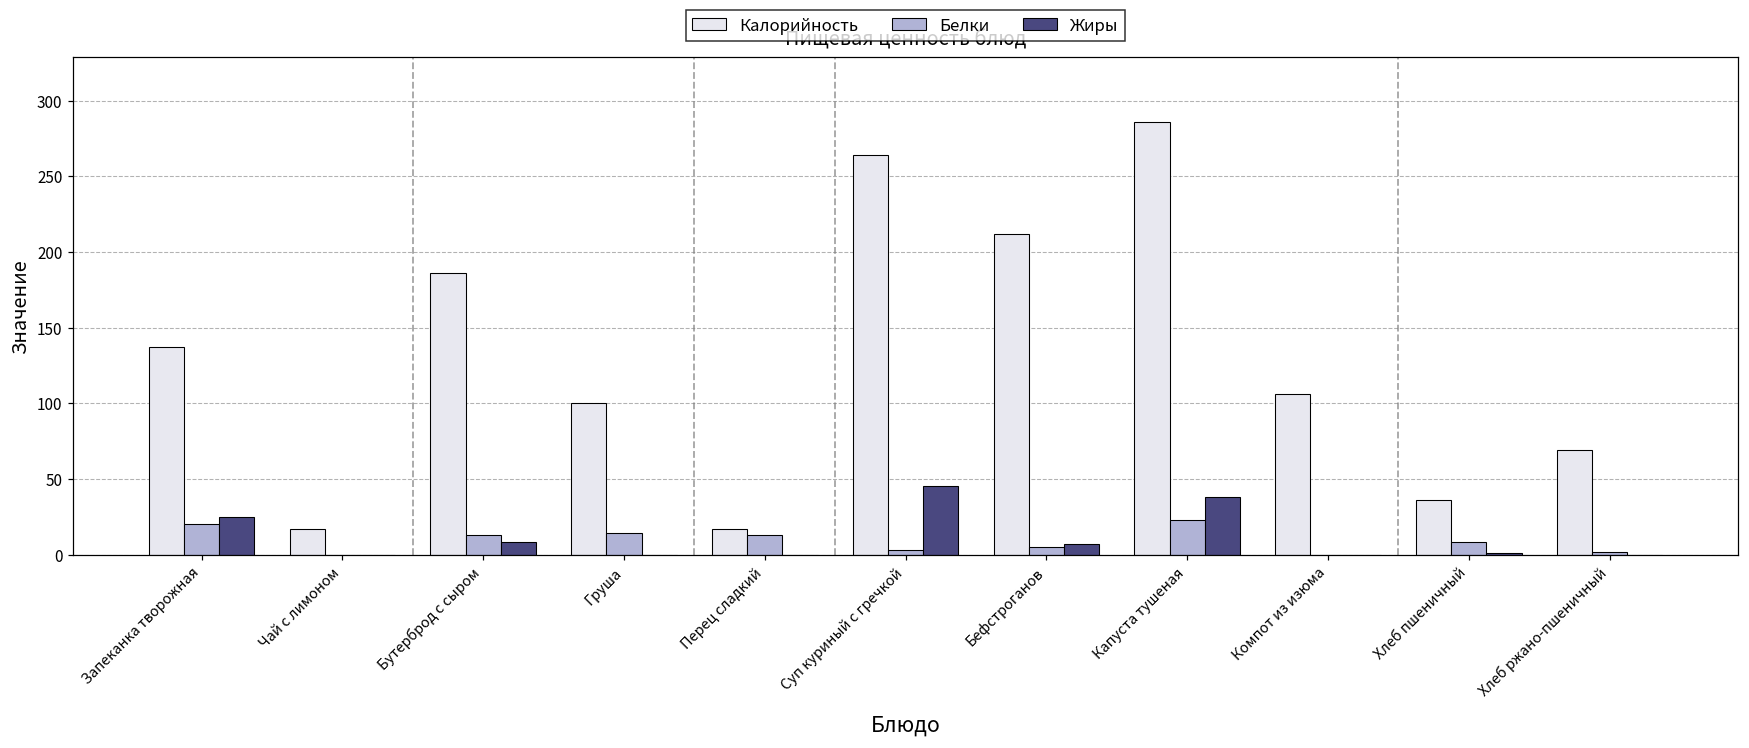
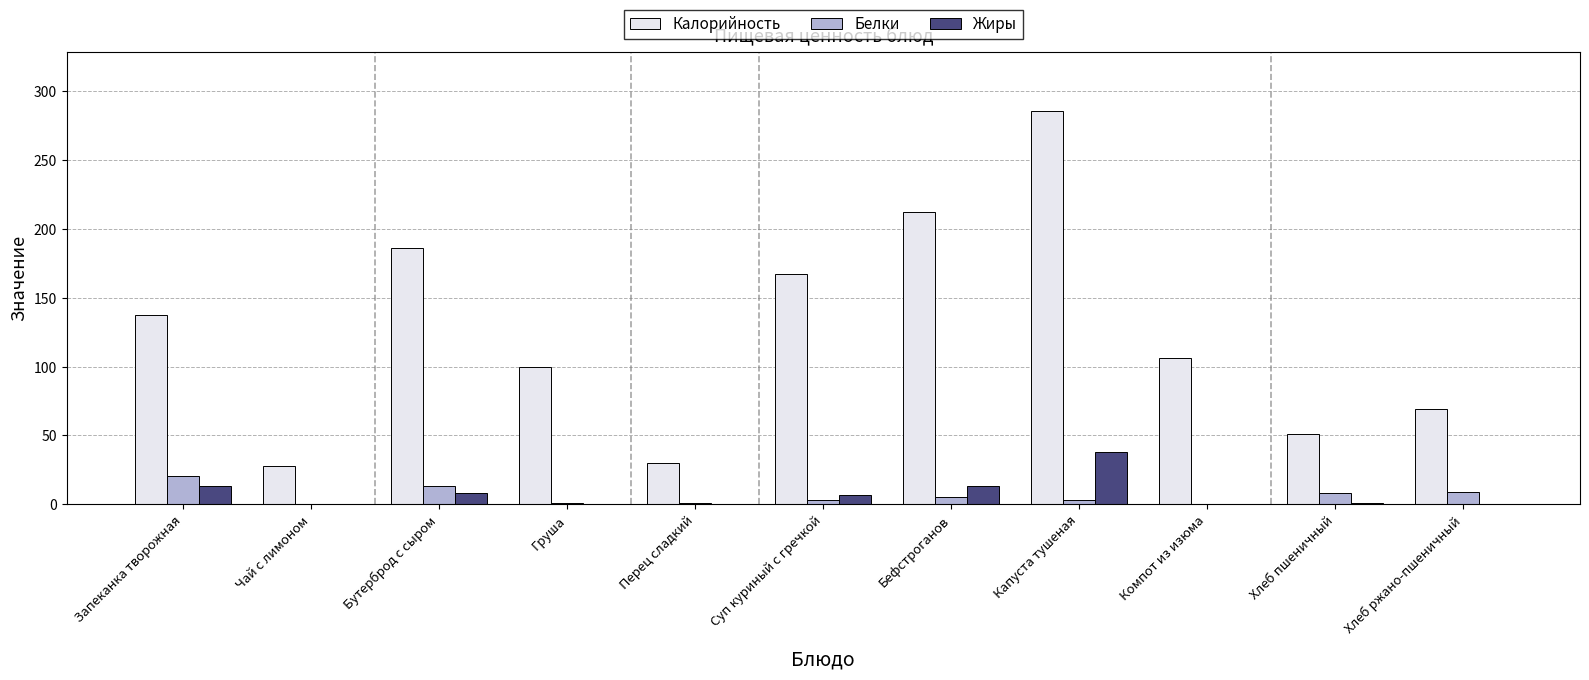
Жиры, Запеканка творожная: 25 -> 13
Калорийность, Чай с лимоном: 17 -> 28
Белки, Груша: 14 -> 1
Калорийность, Перец сладкий: 17 -> 30
Белки, Перец сладкий: 13 -> 1
Калорийность, Суп куриный с гречкой: 264 -> 167
Жиры, Суп куриный с гречкой: 45 -> 7
Жиры, Бефстроганов: 7 -> 13
Белки, Капуста тушеная: 23 -> 3
Калорийность, Хлеб пшеничный: 36 -> 51
Белки, Хлеб ржано-пшеничный: 2 -> 9
